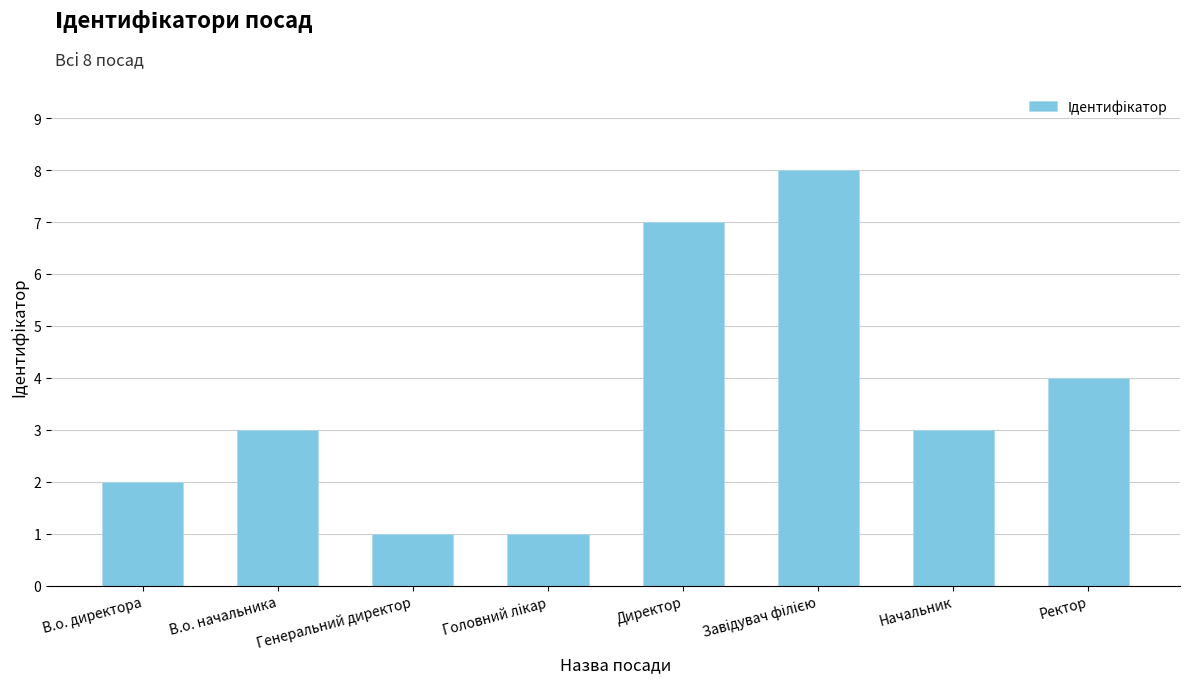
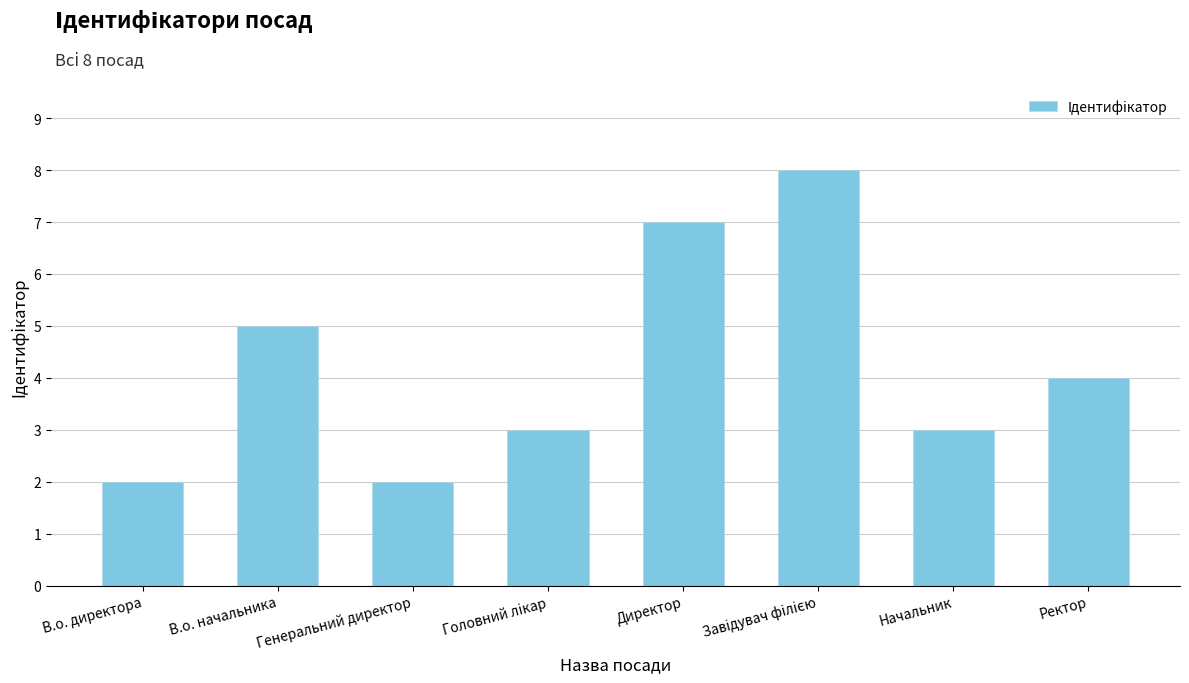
В.о. начальника: 3 -> 5
Генеральний директор: 1 -> 2
Головний лікар: 1 -> 3
